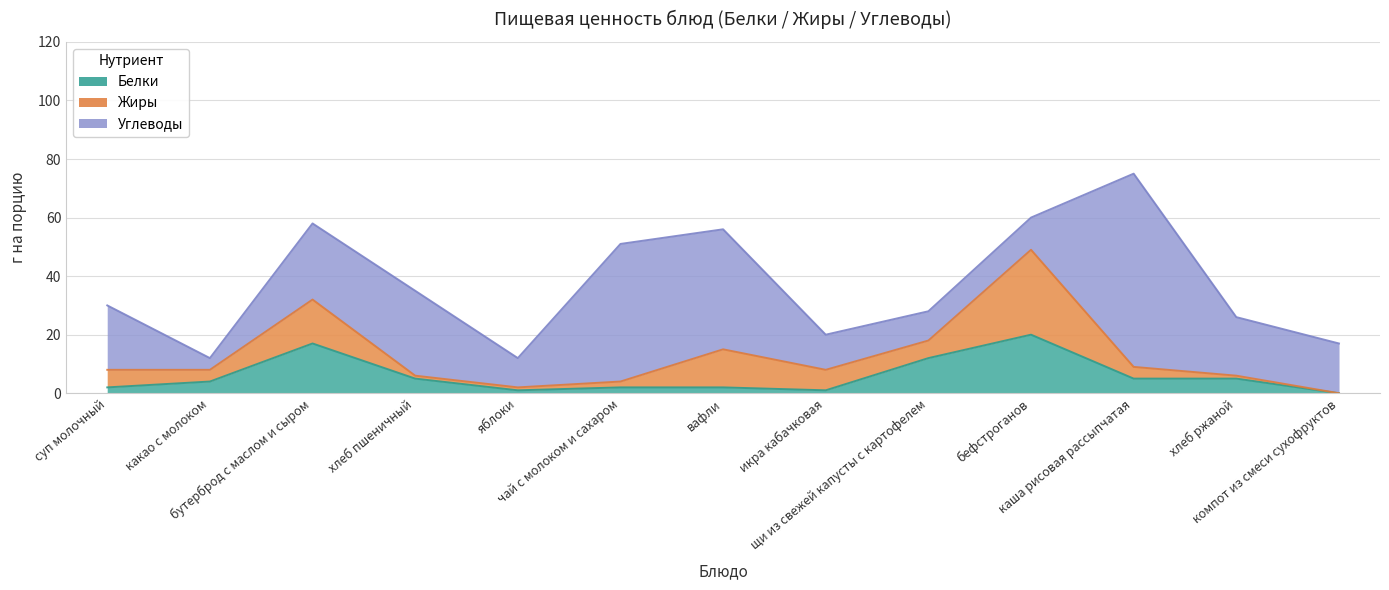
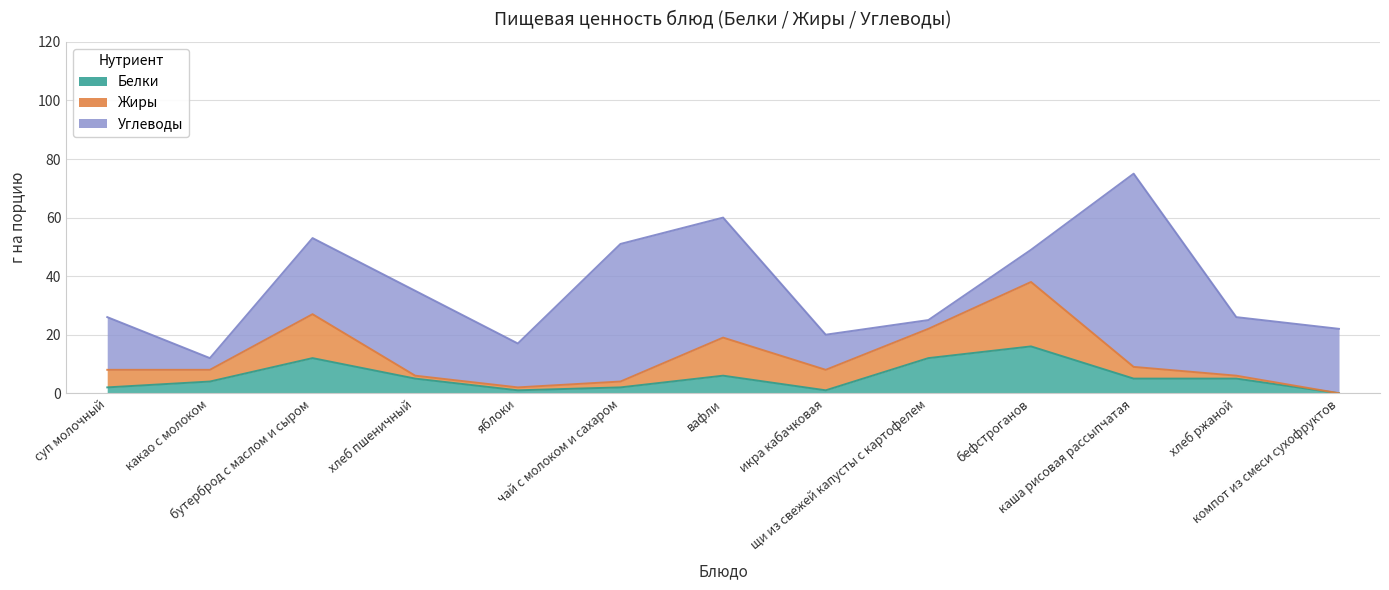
Углеводы, суп молочный: 22 -> 18
Белки, бутерброд с маслом и сыром: 17 -> 12
Углеводы, яблоки: 10 -> 15
Белки, вафли: 2 -> 6
Жиры, щи из свежей капусты с картофелем: 6 -> 10
Углеводы, щи из свежей капусты с картофелем: 10 -> 3
Белки, бефстроганов: 20 -> 16
Жиры, бефстроганов: 29 -> 22
Углеводы, компот из смеси сухофруктов: 17 -> 22
